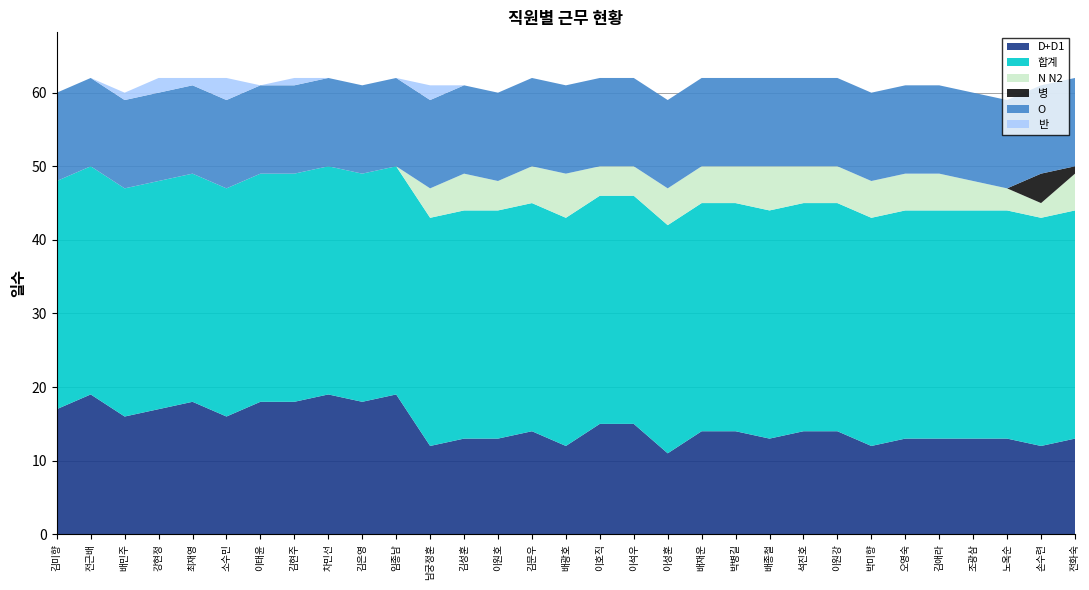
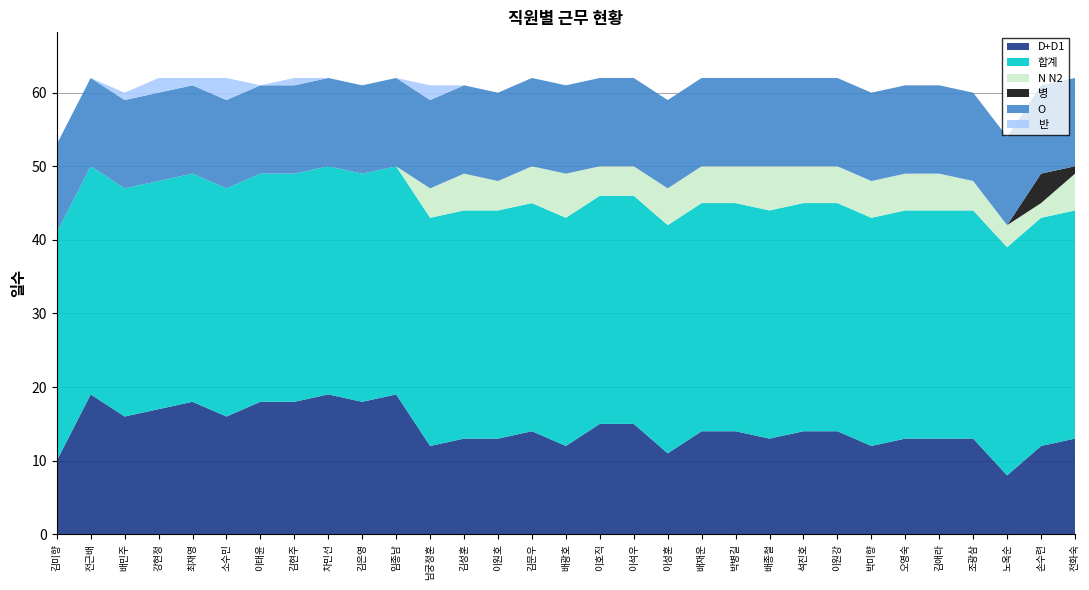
D+D1, 김미향: 17 -> 10
D+D1, 노옥순: 13 -> 8
